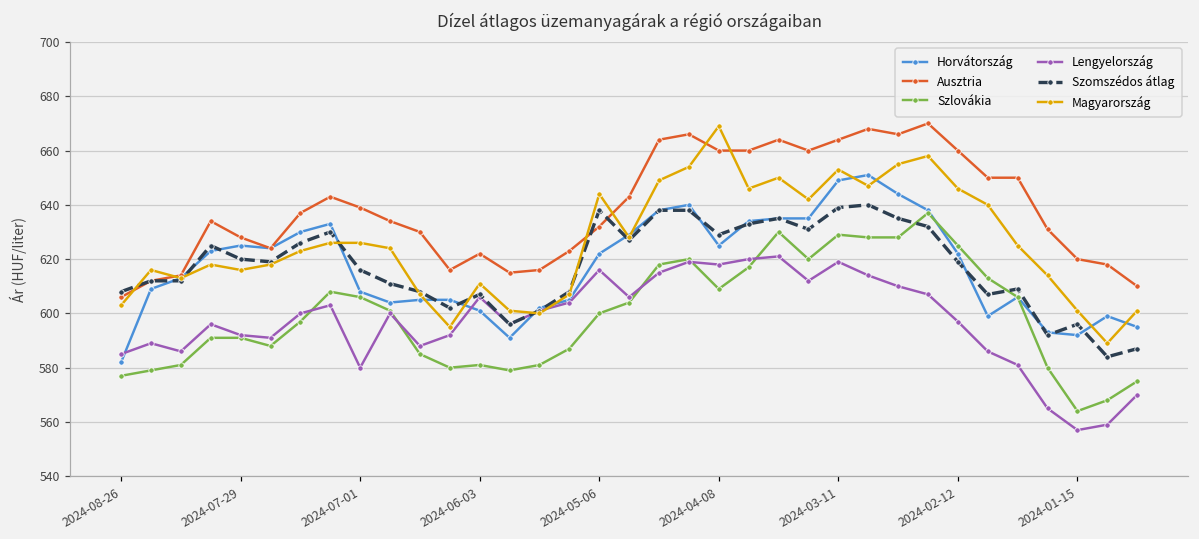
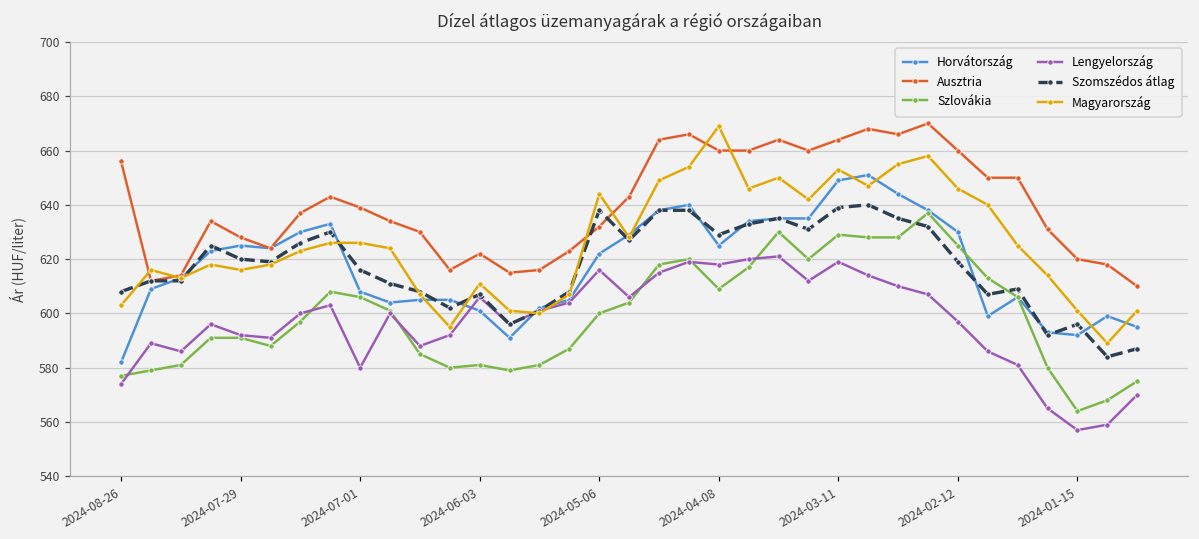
Ausztria, 2024-08-26: 606 -> 656
Lengyelország, 2024-08-26: 585 -> 574
Horvátország, 2024-02-12: 622 -> 630
